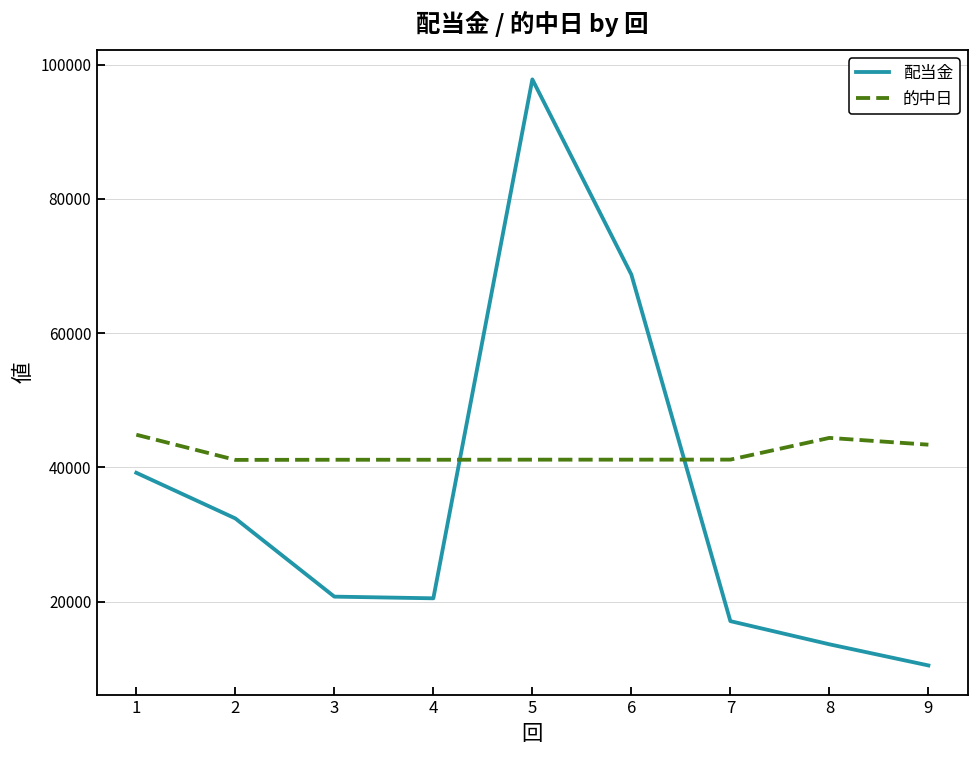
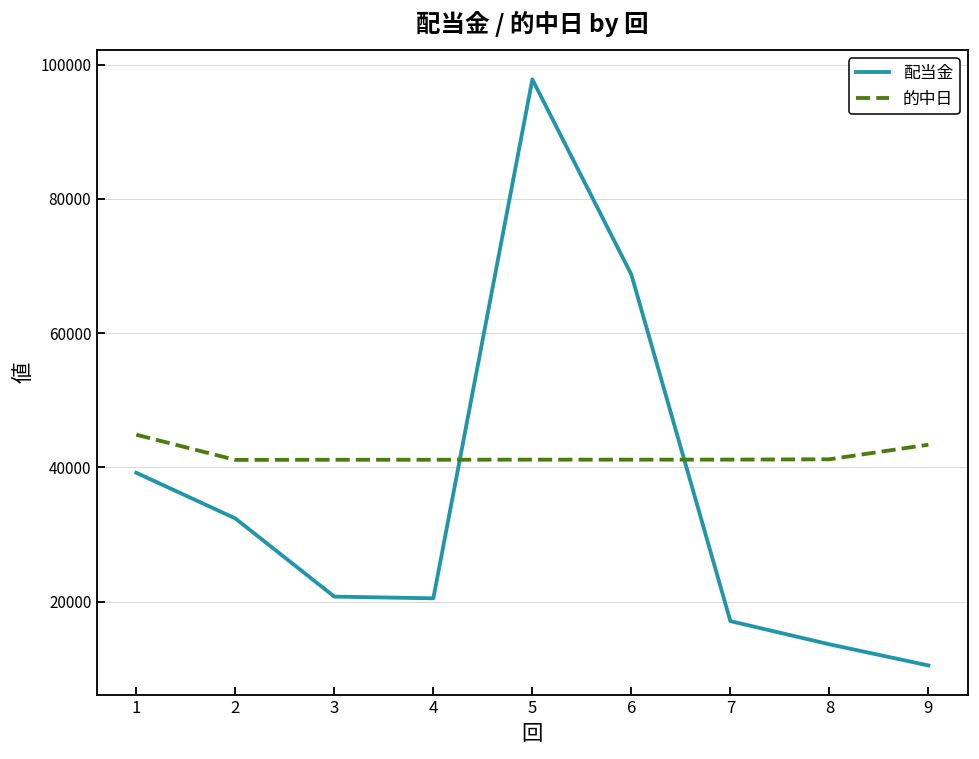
的中日, 8: 44000 -> 41000
